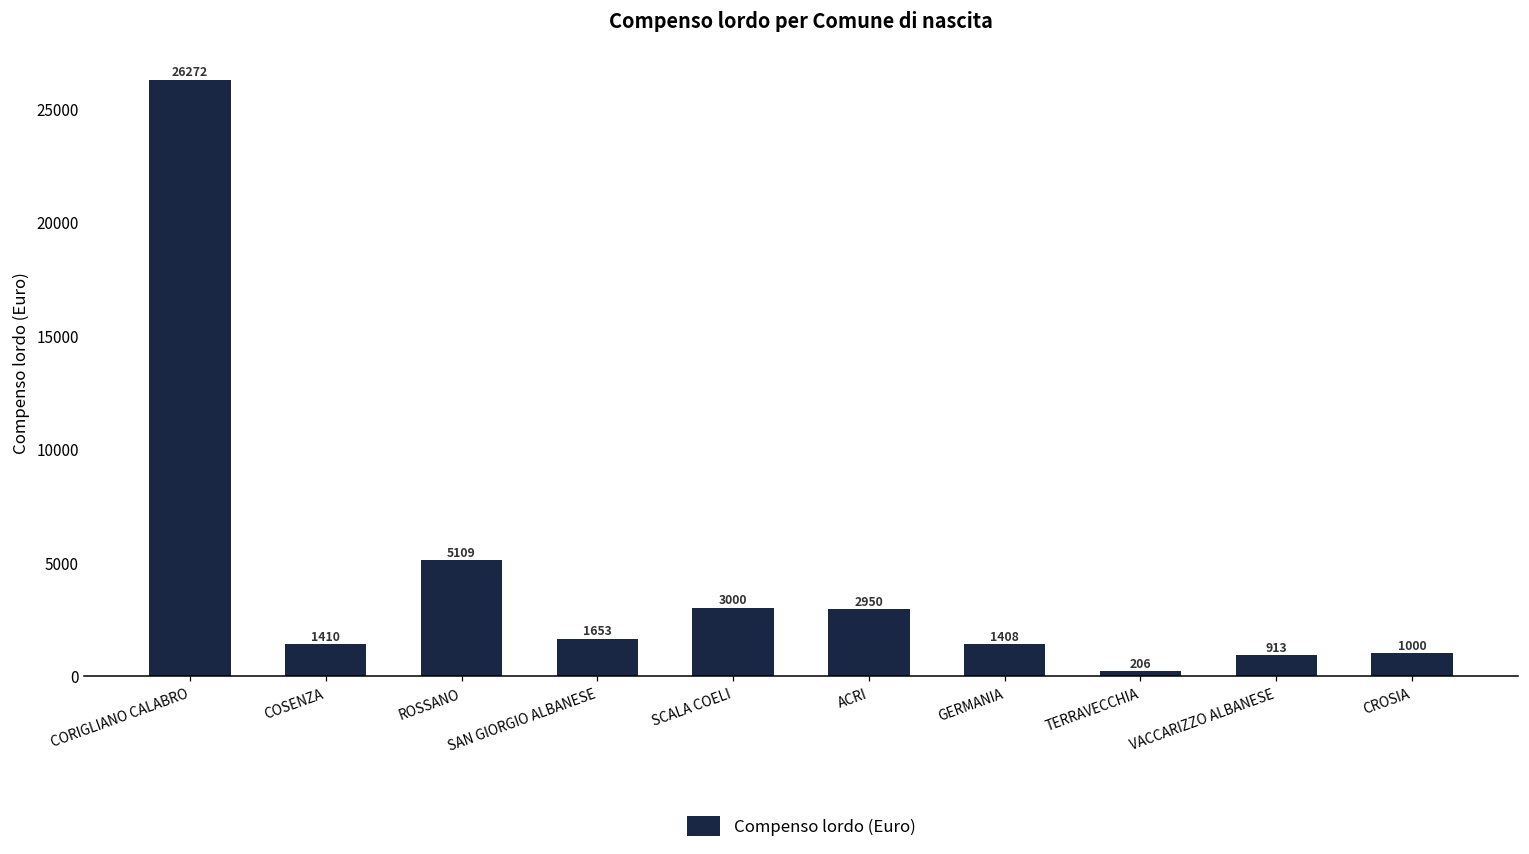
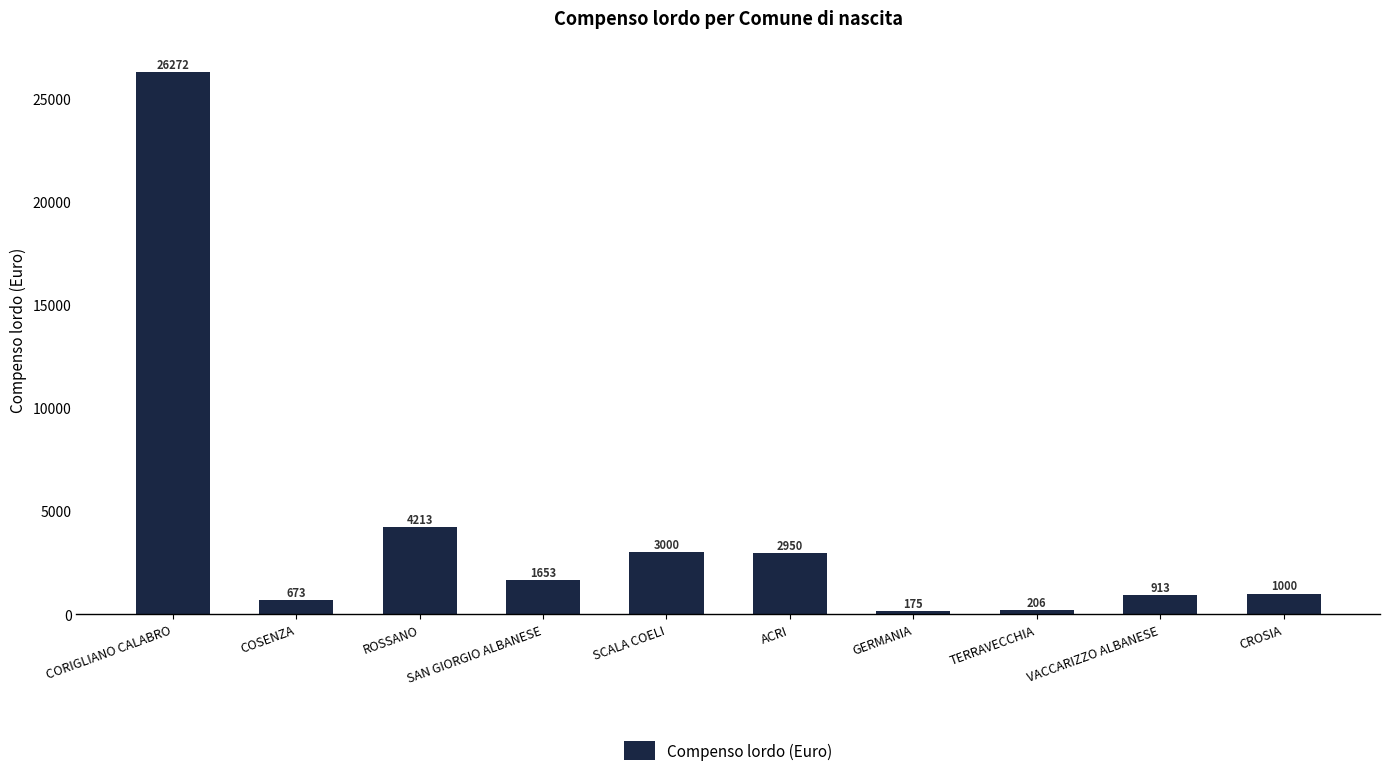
COSENZA: 1410 -> 673
ROSSANO: 5109 -> 4213
GERMANIA: 1408 -> 175
